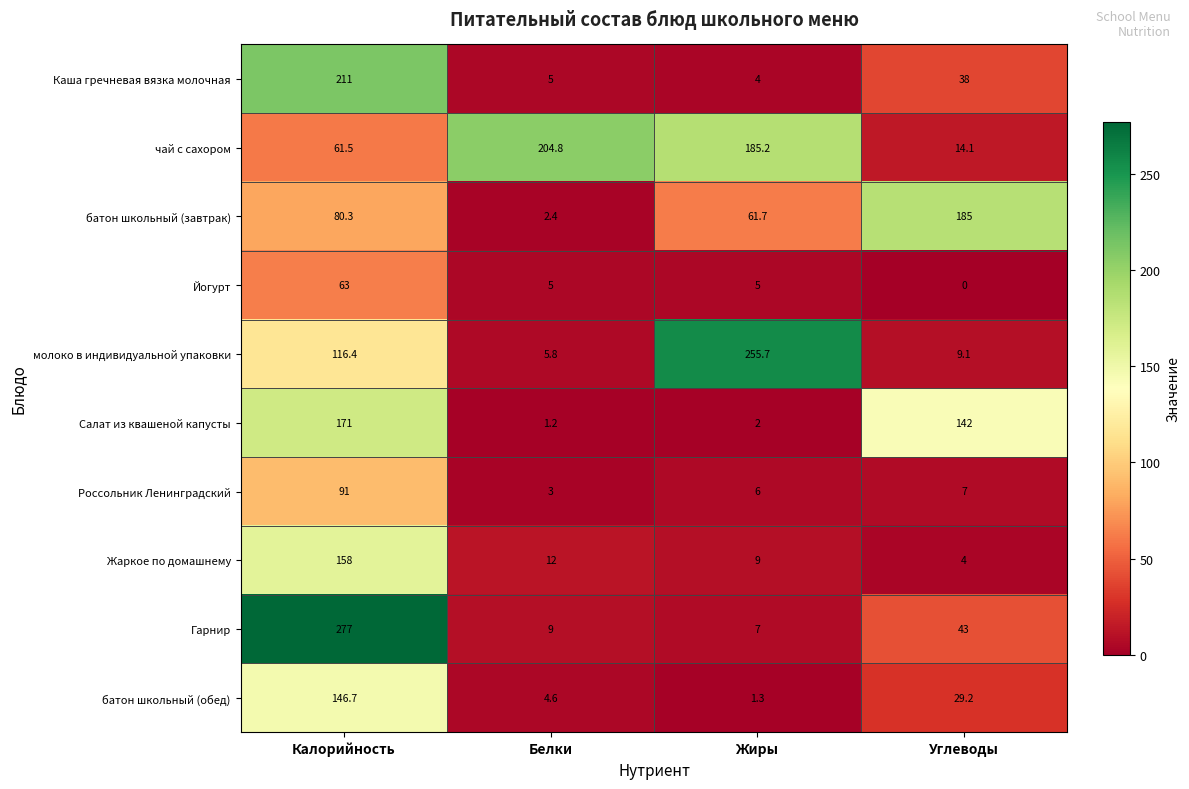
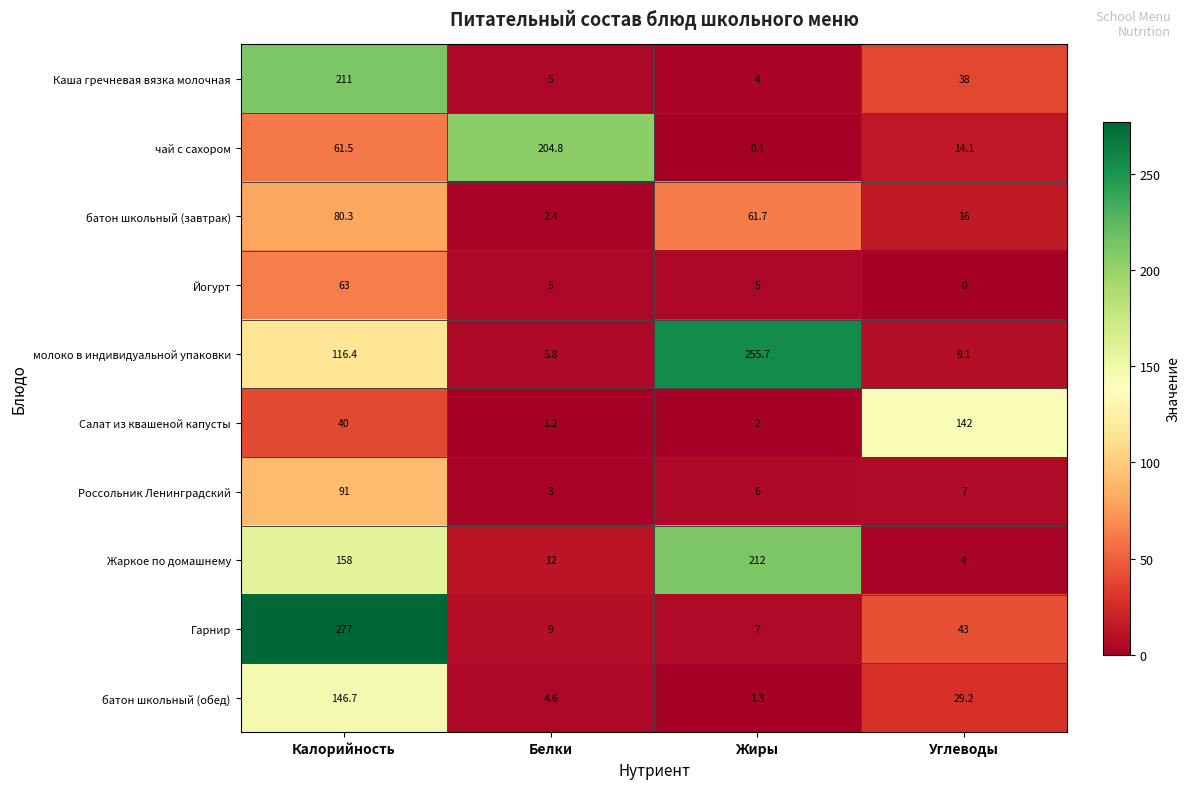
чай с сахором, Жиры: 185.2 -> 0.1
батон школьный (завтрак), Углеводы: 185 -> 16
Салат из квашеной капусты, Калорийность: 171 -> 40
Жаркое по домашнему, Жиры: 9 -> 212
